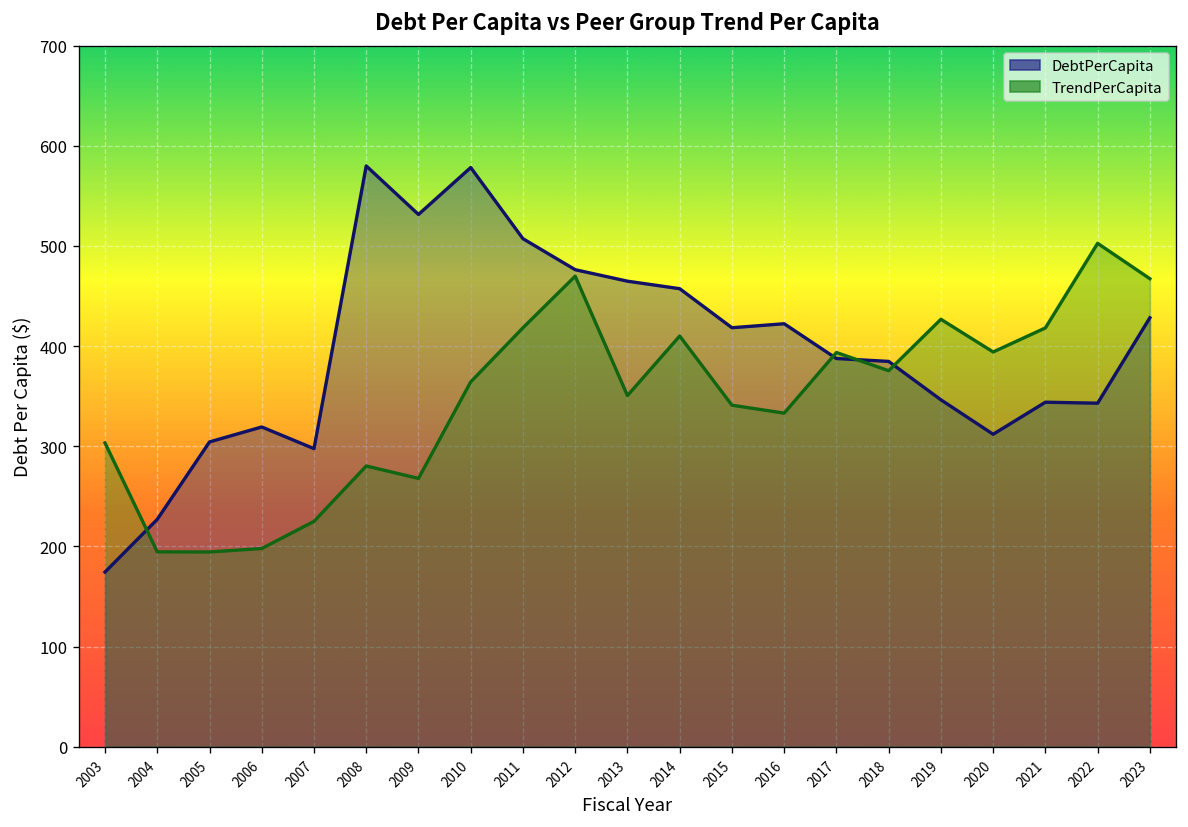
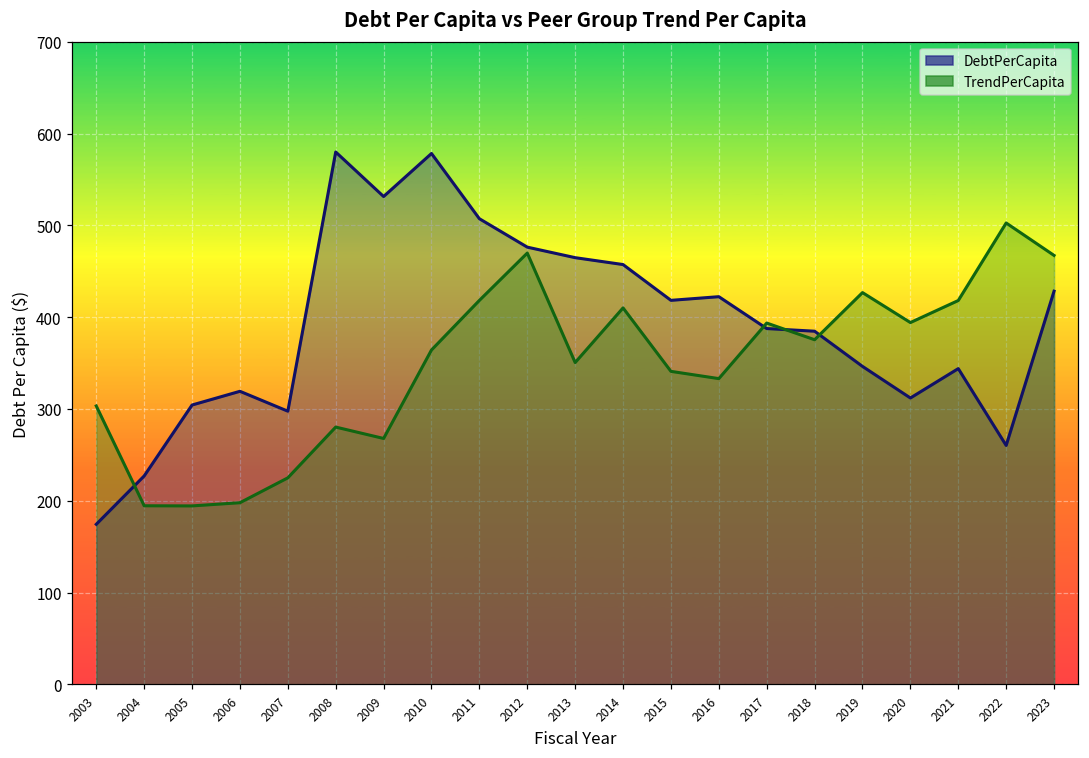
DebtPerCapita, 2022: 340 -> 260
